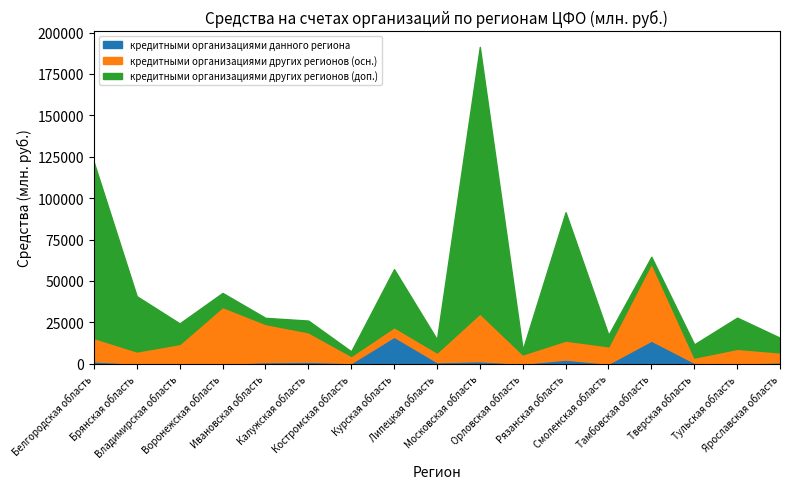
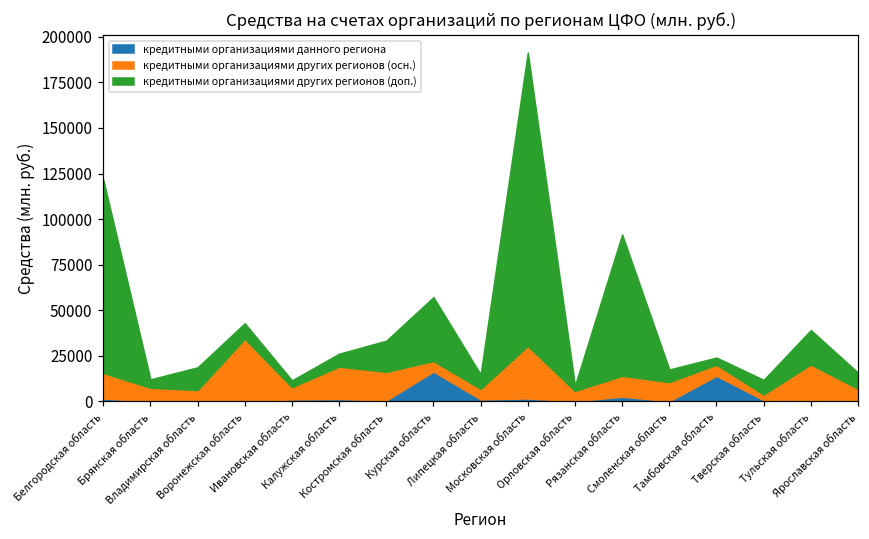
кредитными организациями других регионов (доп.), Брянская область: 33000 -> 5000
кредитными организациями других регионов (осн.), Владимирская область: 12000 -> 6000
кредитными организациями других регионов (осн.), Ивановская область: 23000 -> 7000
кредитными организациями других регионов (осн.), Костромская область: 4000 -> 16000
кредитными организациями других регионов (доп.), Костромская область: 3000 -> 17000
кредитными организациями других регионов (осн.), Тамбовская область: 47000 -> 6000
кредитными организациями других регионов (осн.), Тульская область: 9000 -> 20000
